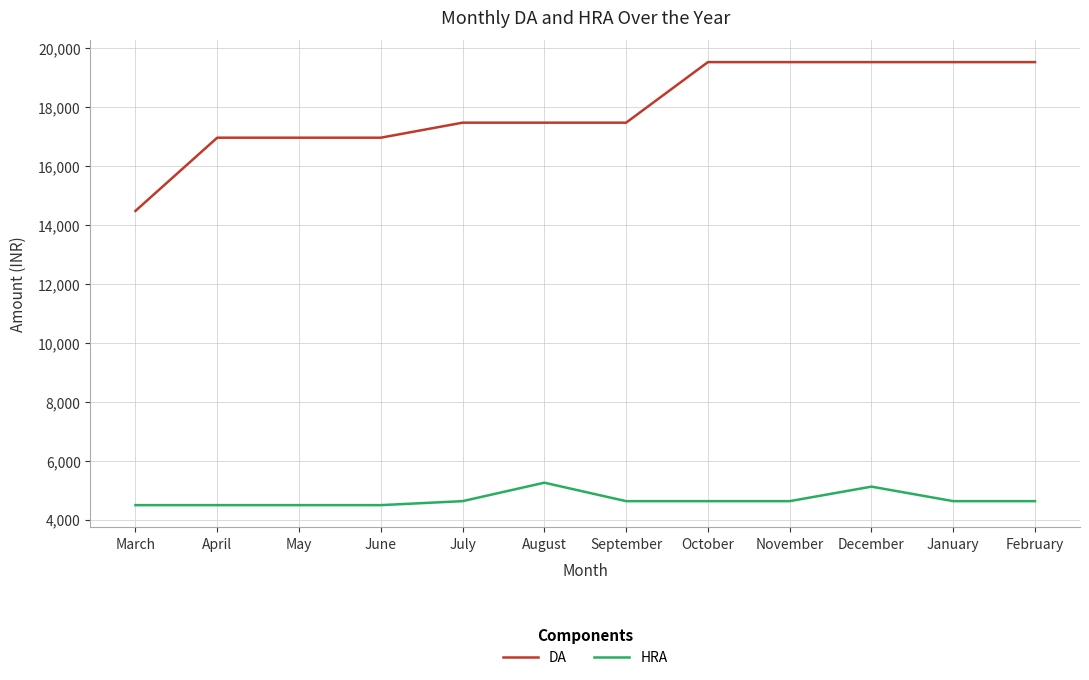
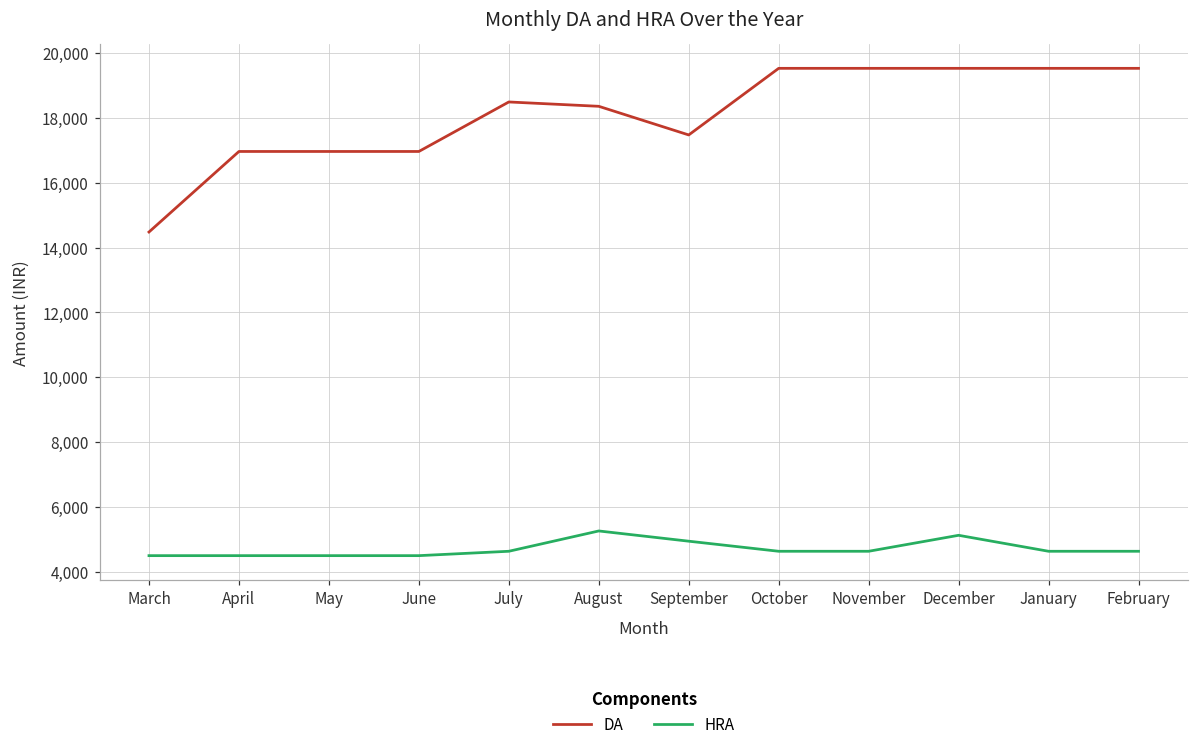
DA, July: 17,500 -> 18,500
DA, August: 17,500 -> 18,400
HRA, September: 4,600 -> 4,900
